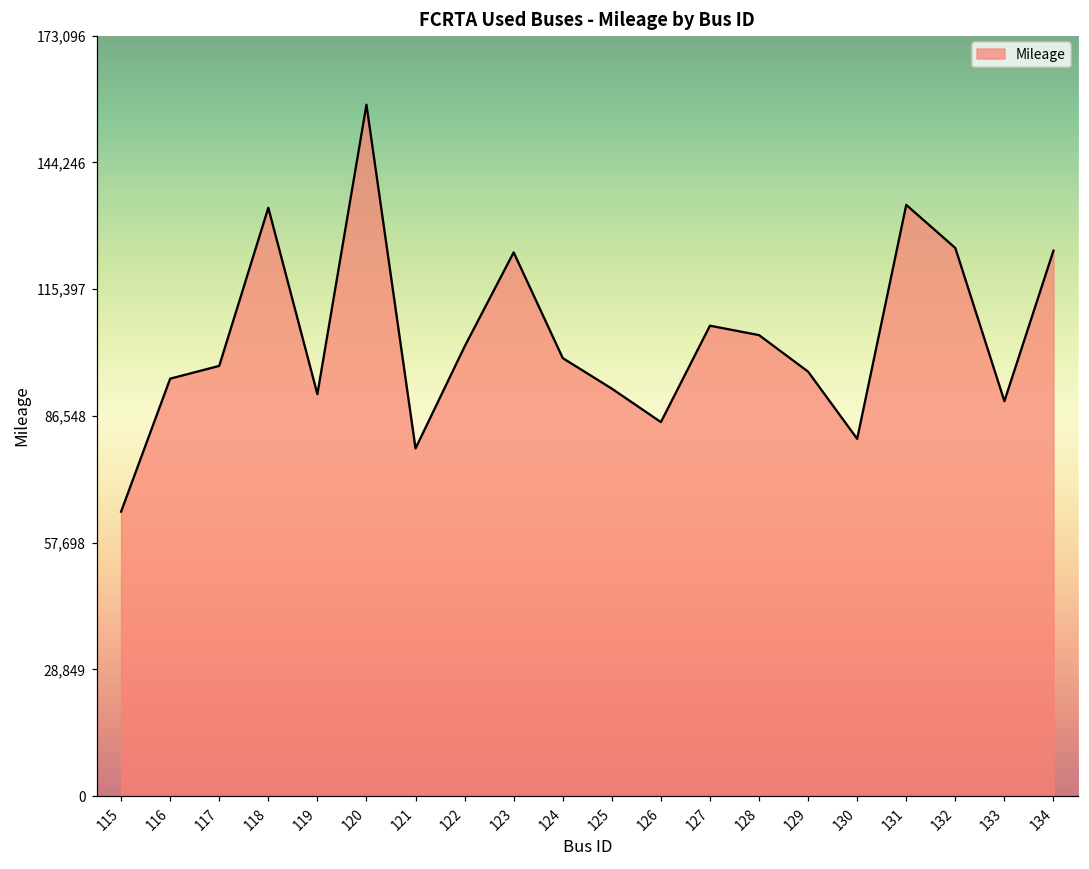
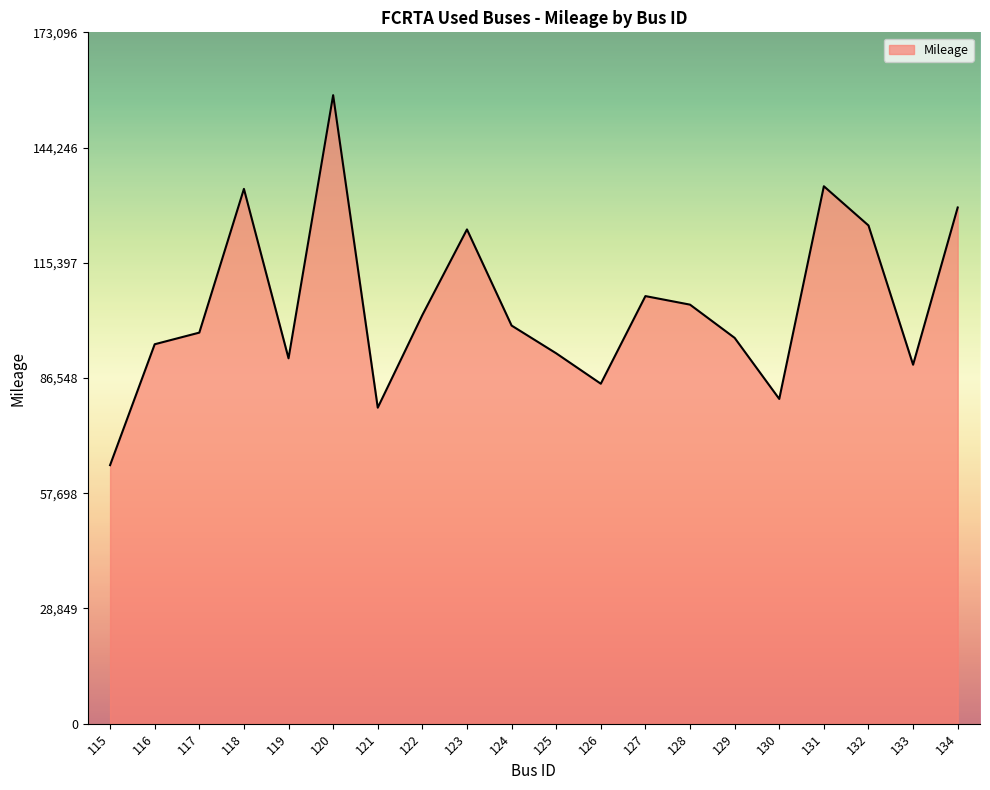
134: 124,000 -> 129,000
